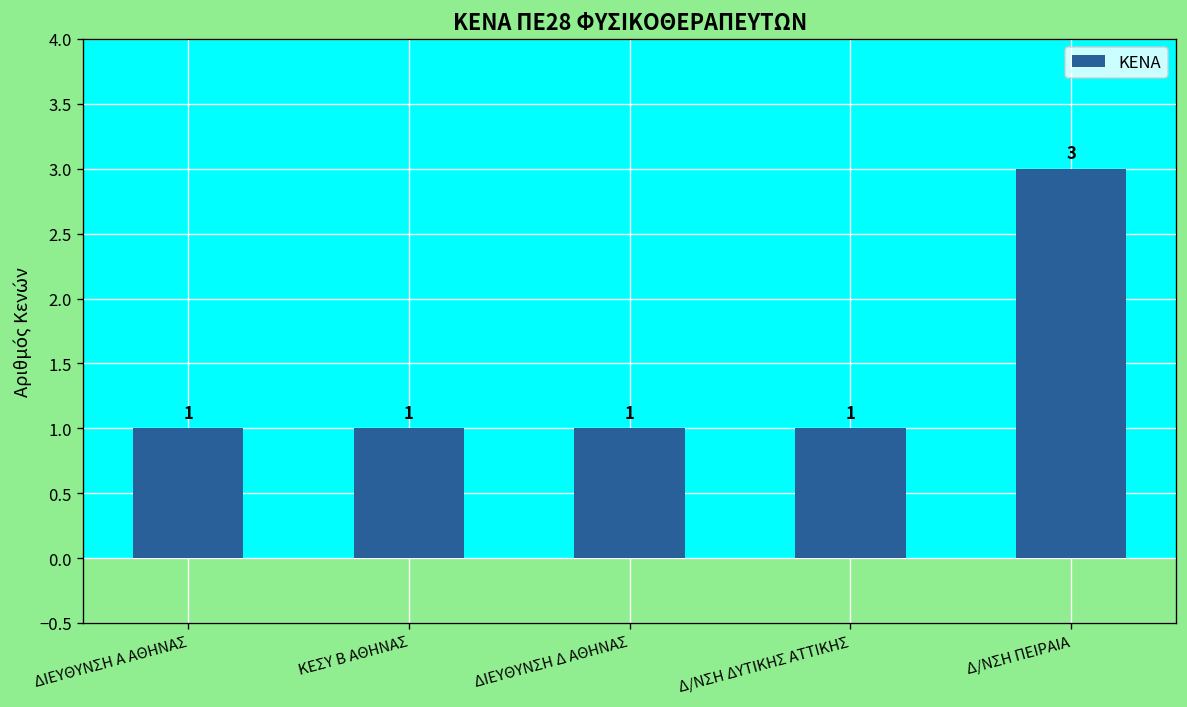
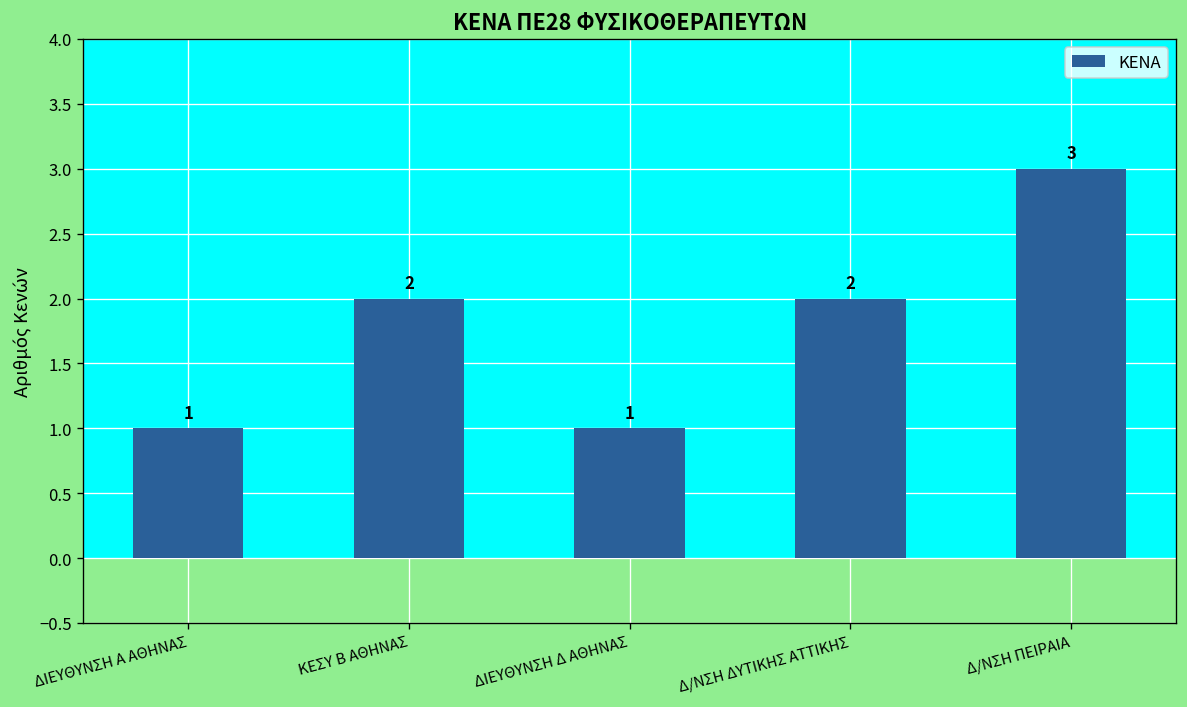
ΚΕΣΥ Β ΑΘΗΝΑΣ: 1 -> 2
Δ/ΝΣΗ ΔΥΤΙΚΗΣ ΑΤΤΙΚΗΣ: 1 -> 2
